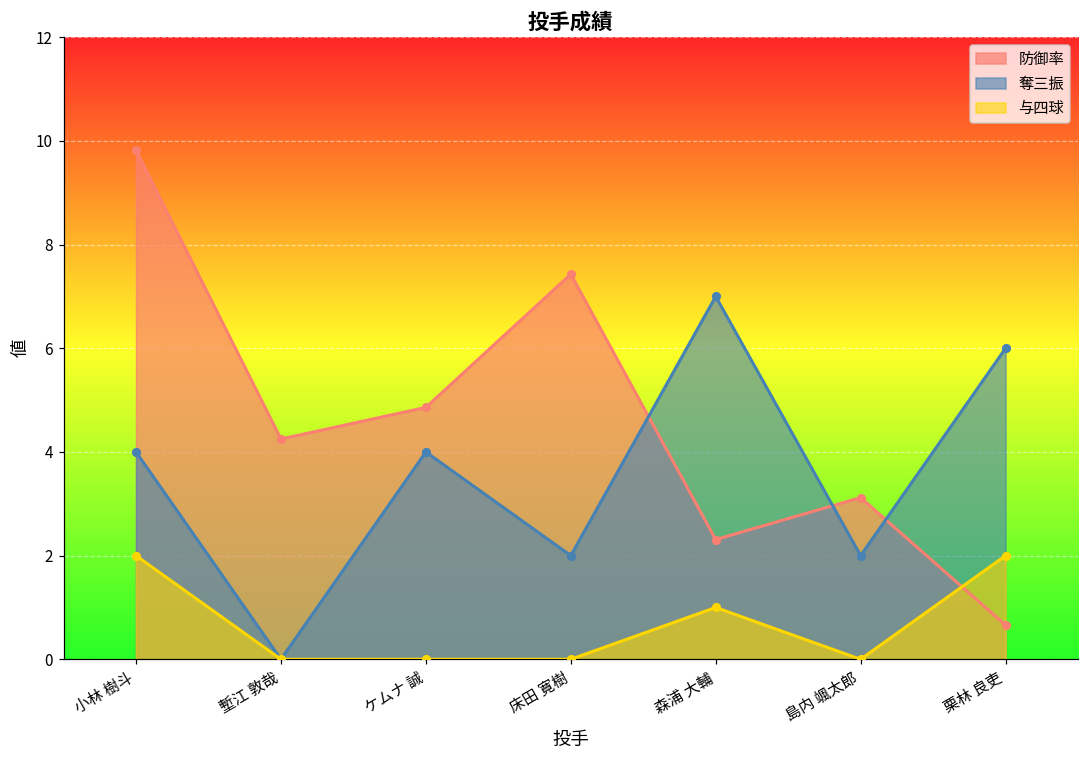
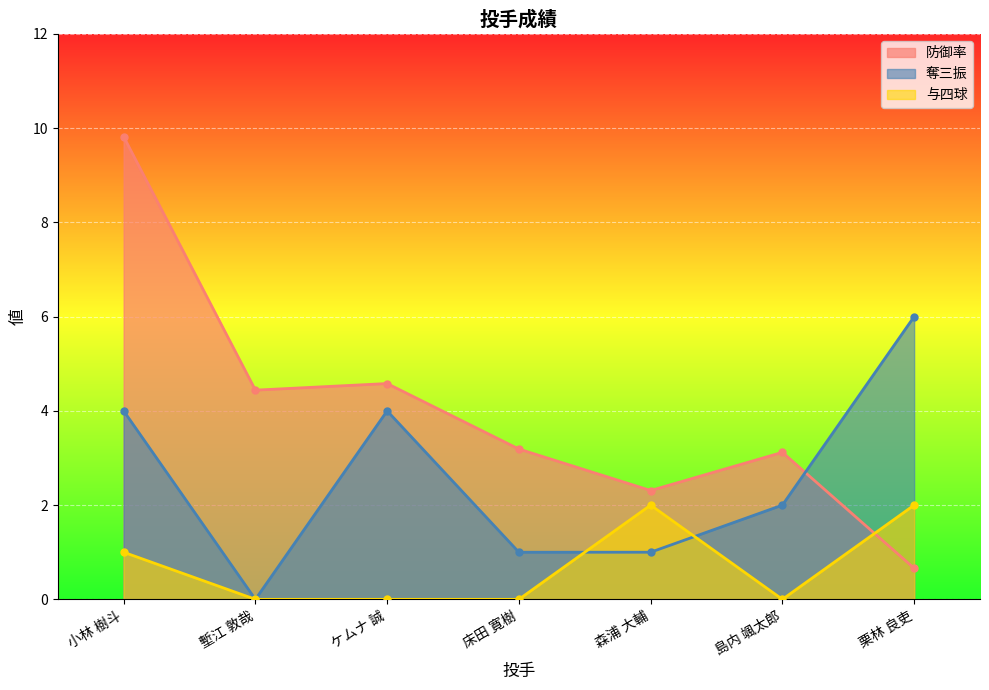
与四球, 小林 樹斗: 2 -> 1
防御率, 塹江 敦哉: 4.3 -> 4.4
防御率, ケムナ 誠: 4.9 -> 4.6
防御率, 床田 寛樹: 7.4 -> 3.2
奪三振, 床田 寛樹: 2 -> 1
奪三振, 森浦 大輔: 7 -> 1
与四球, 森浦 大輔: 1 -> 2
